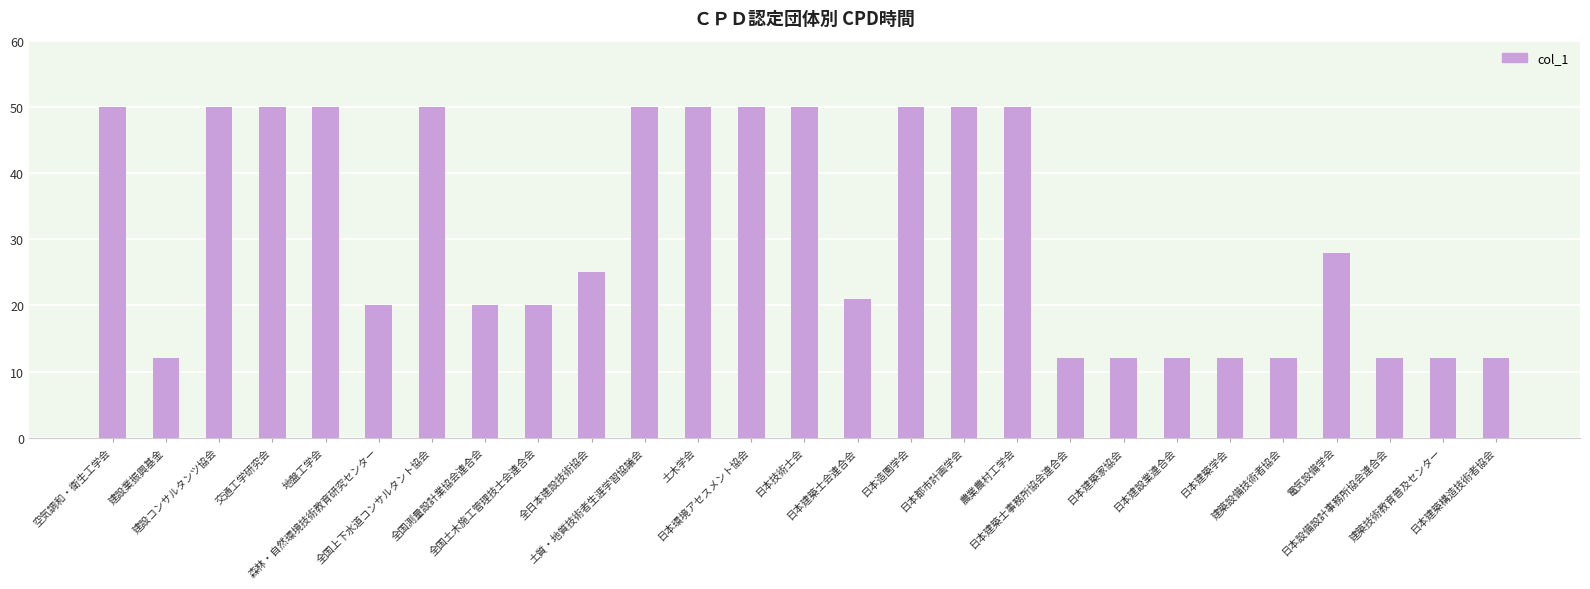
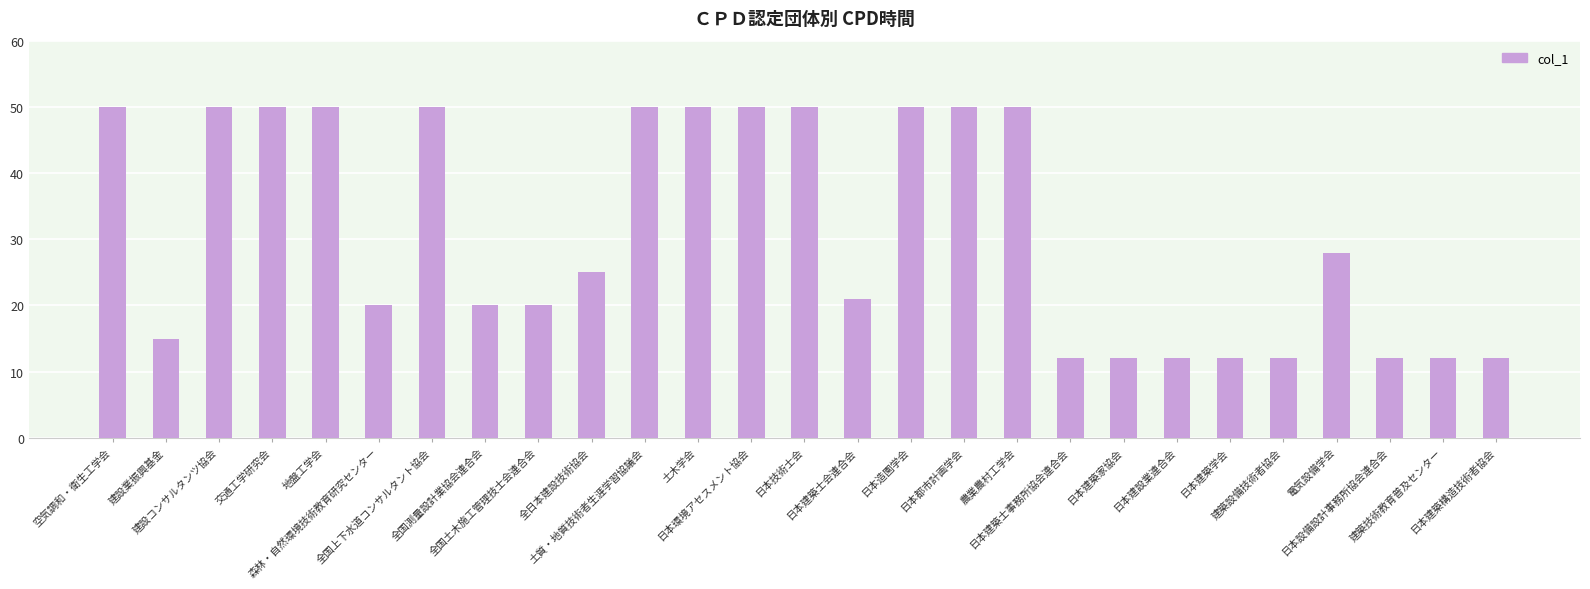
建設業振興基金: 12 -> 15
